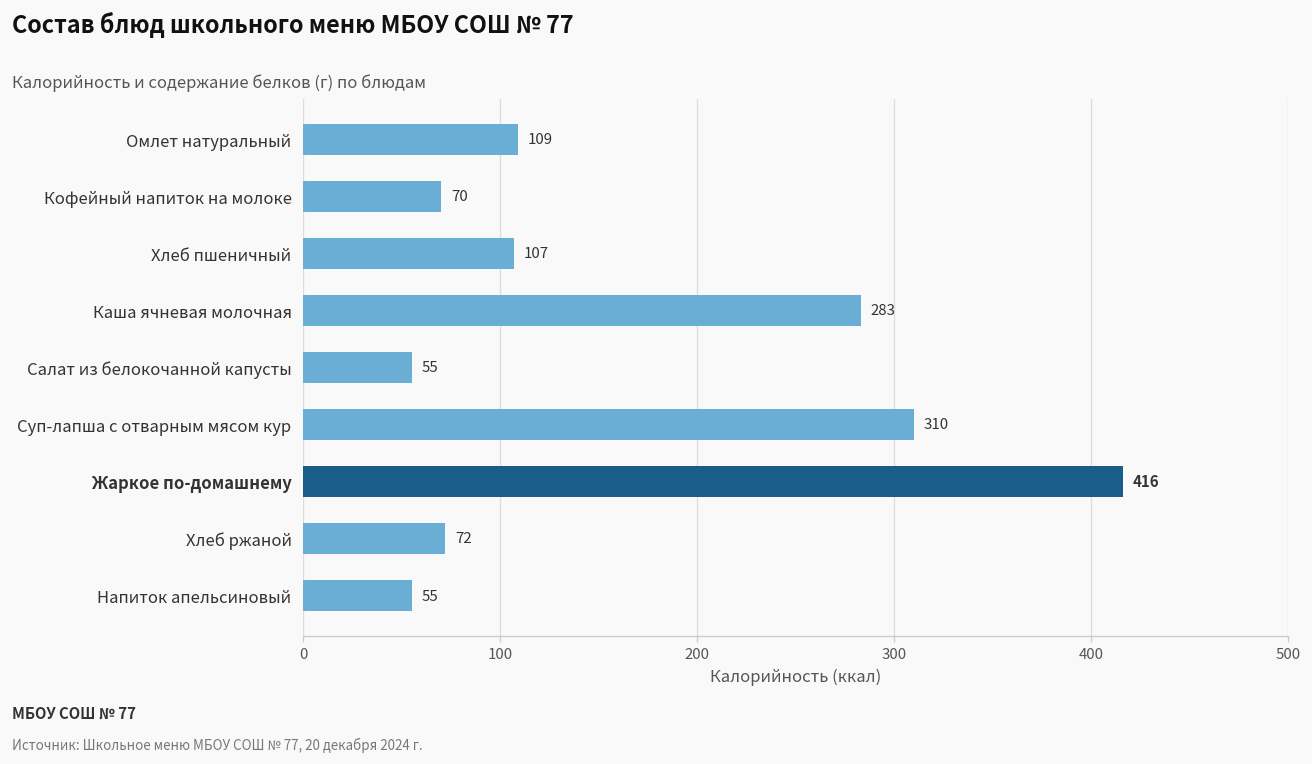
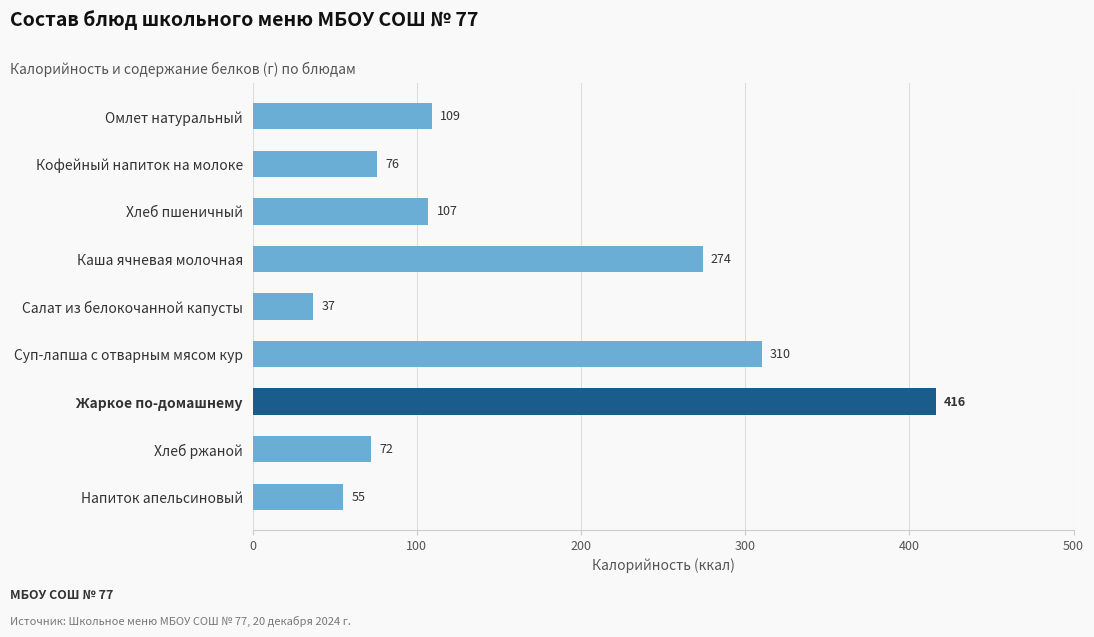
Кофейный напиток на молоке: 70 -> 76
Каша ячневая молочная: 283 -> 274
Салат из белокочанной капусты: 55 -> 37
